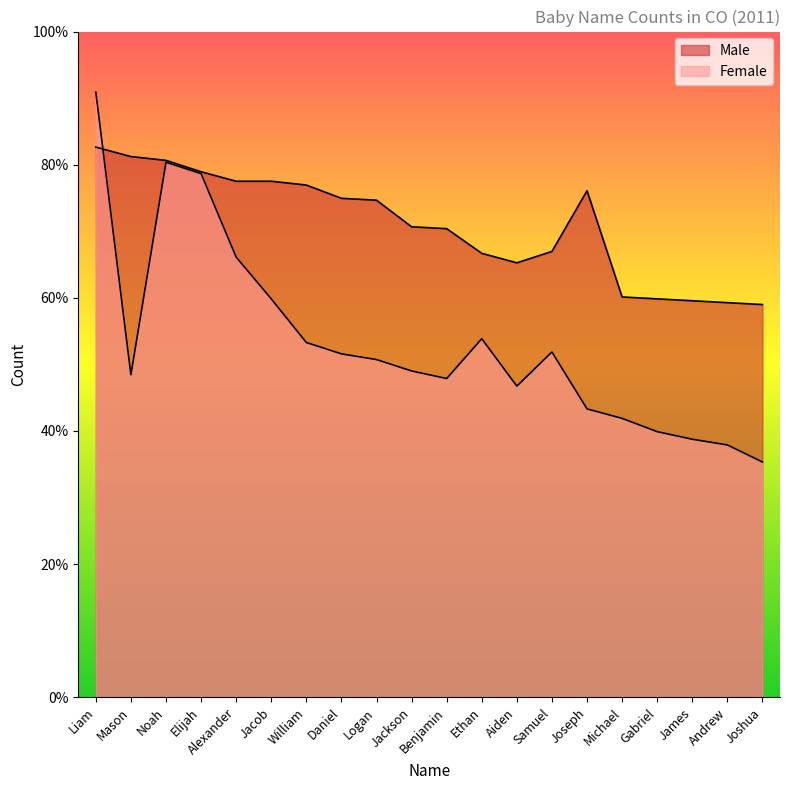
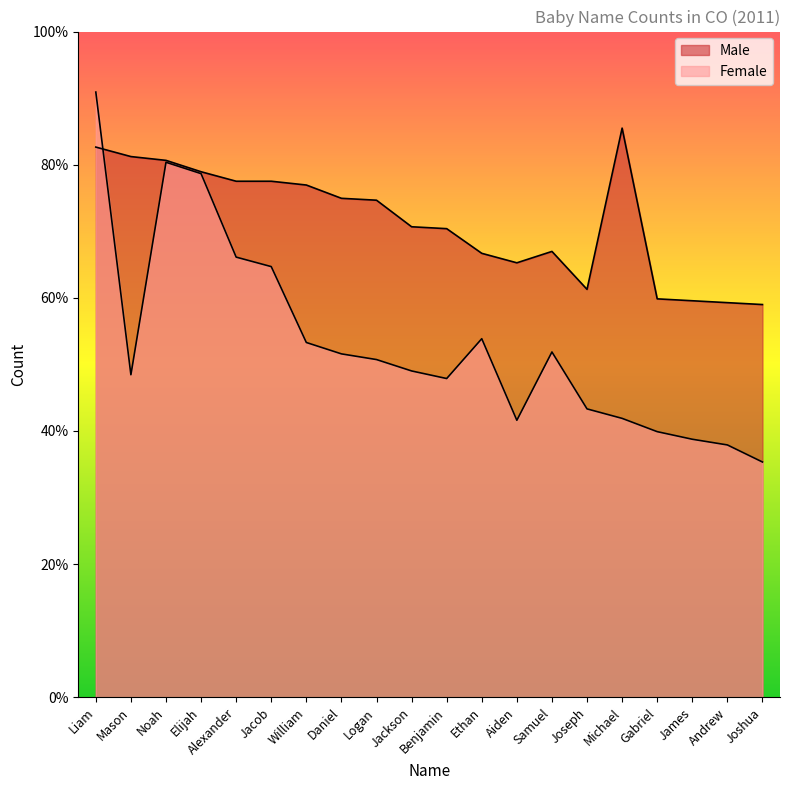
Female, Jacob: 60% -> 65%
Female, Aiden: 47% -> 42%
Male, Joseph: 76% -> 61%
Male, Michael: 60% -> 85%
